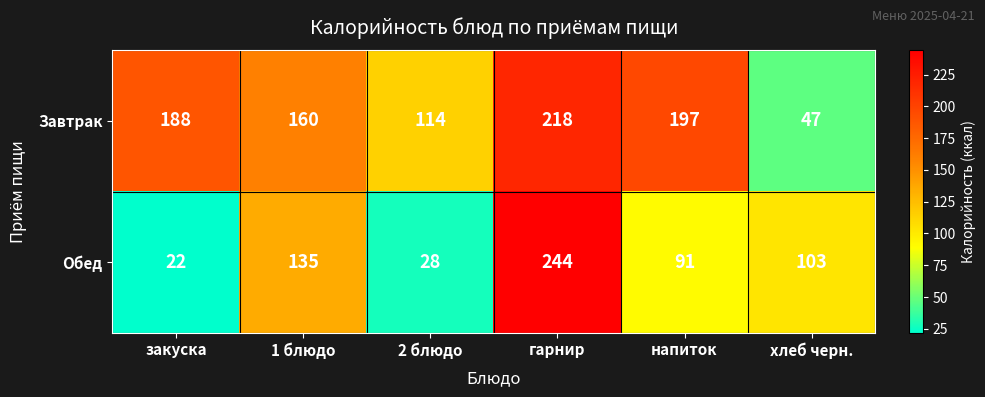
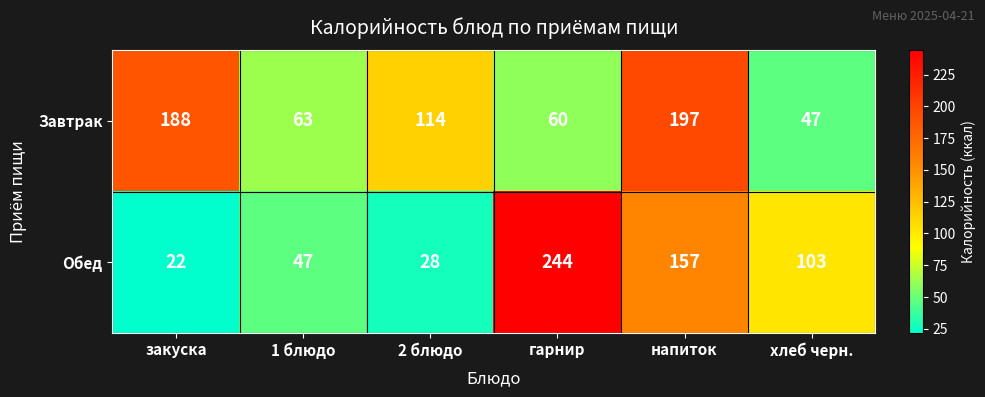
Завтрак, 1 блюдо: 160 -> 63
Завтрак, гарнир: 218 -> 60
Обед, 1 блюдо: 135 -> 47
Обед, напиток: 91 -> 157
